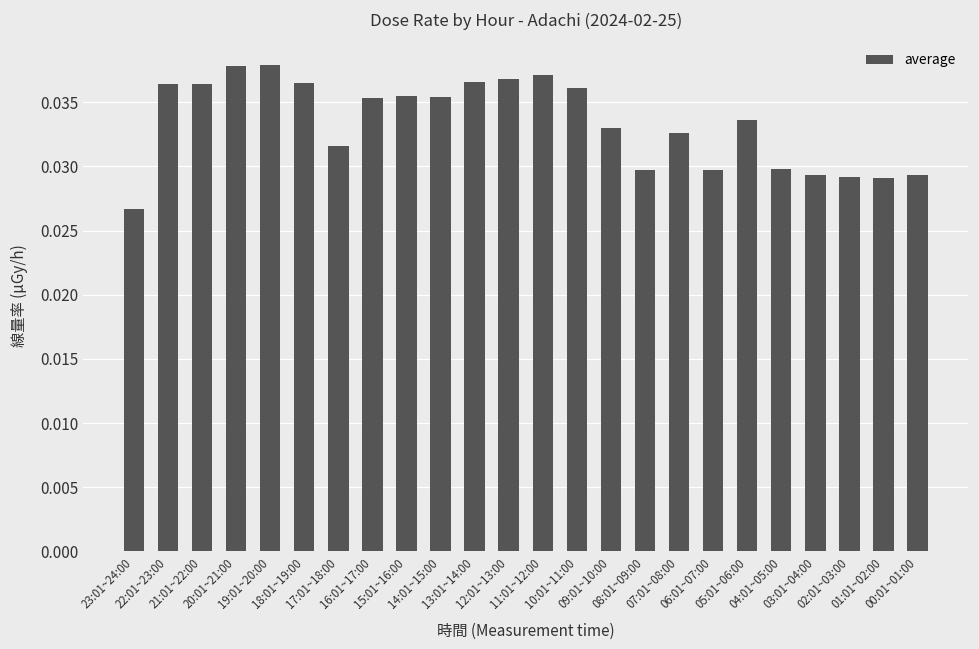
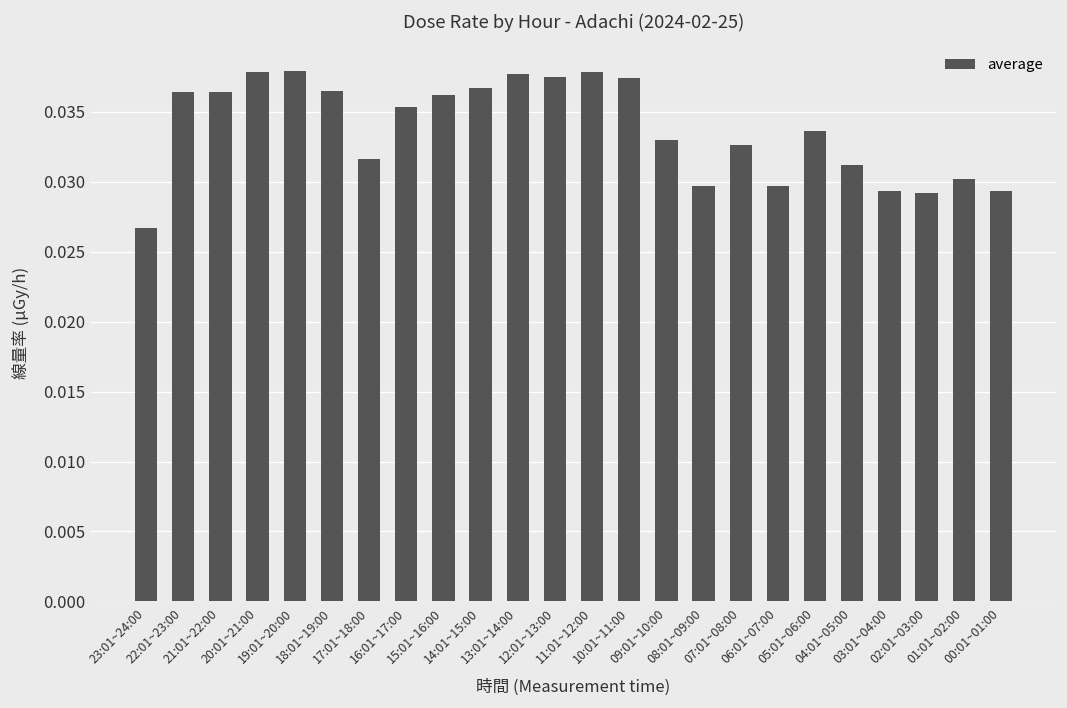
15:01~16:00: 0.0355 -> 0.0362
14:01~15:00: 0.0354 -> 0.0367
13:01~14:00: 0.0366 -> 0.0377
12:01~13:00: 0.0368 -> 0.0375
11:01~12:00: 0.0371 -> 0.0378
10:01~11:00: 0.0361 -> 0.0374
04:01~05:00: 0.0298 -> 0.0312
01:01~02:00: 0.0291 -> 0.0302
